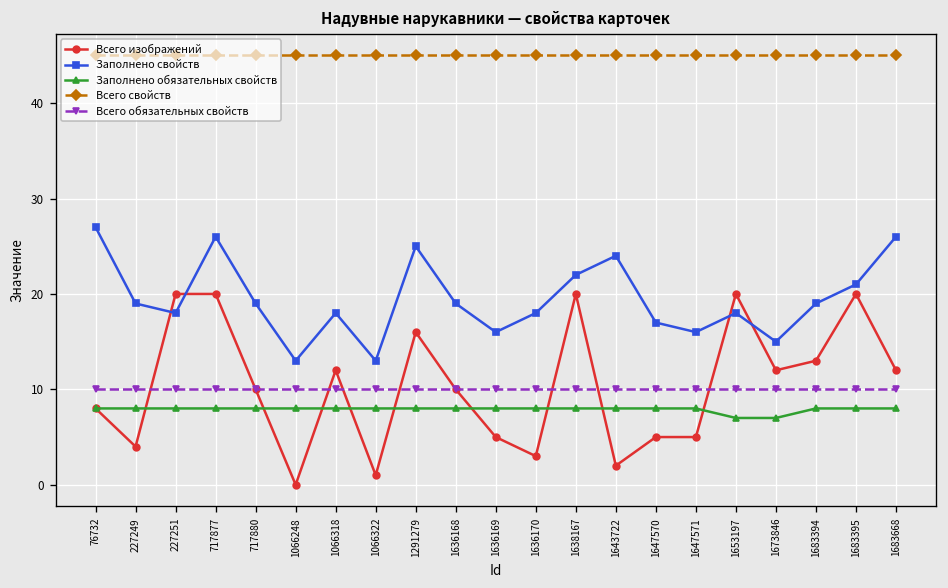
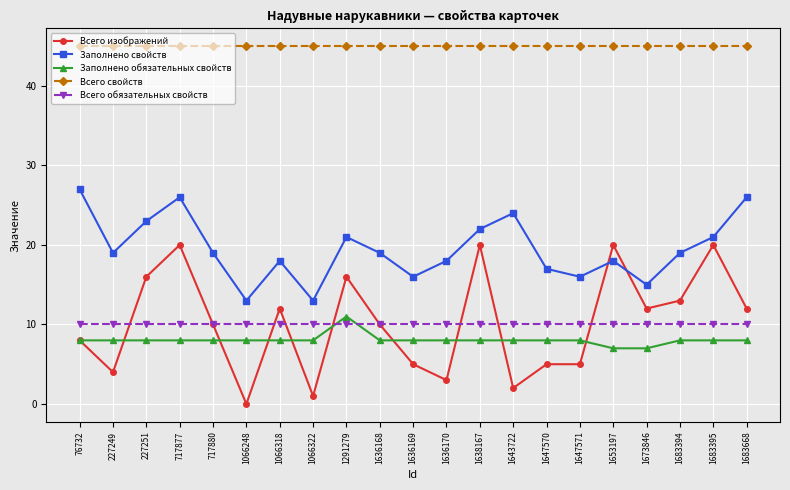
Всего изображений, 227251: 20 -> 16
Заполнено свойств, 227251: 18 -> 23
Заполнено свойств, 1291279: 25 -> 21
Заполнено обязательных свойств, 1291279: 8 -> 11
